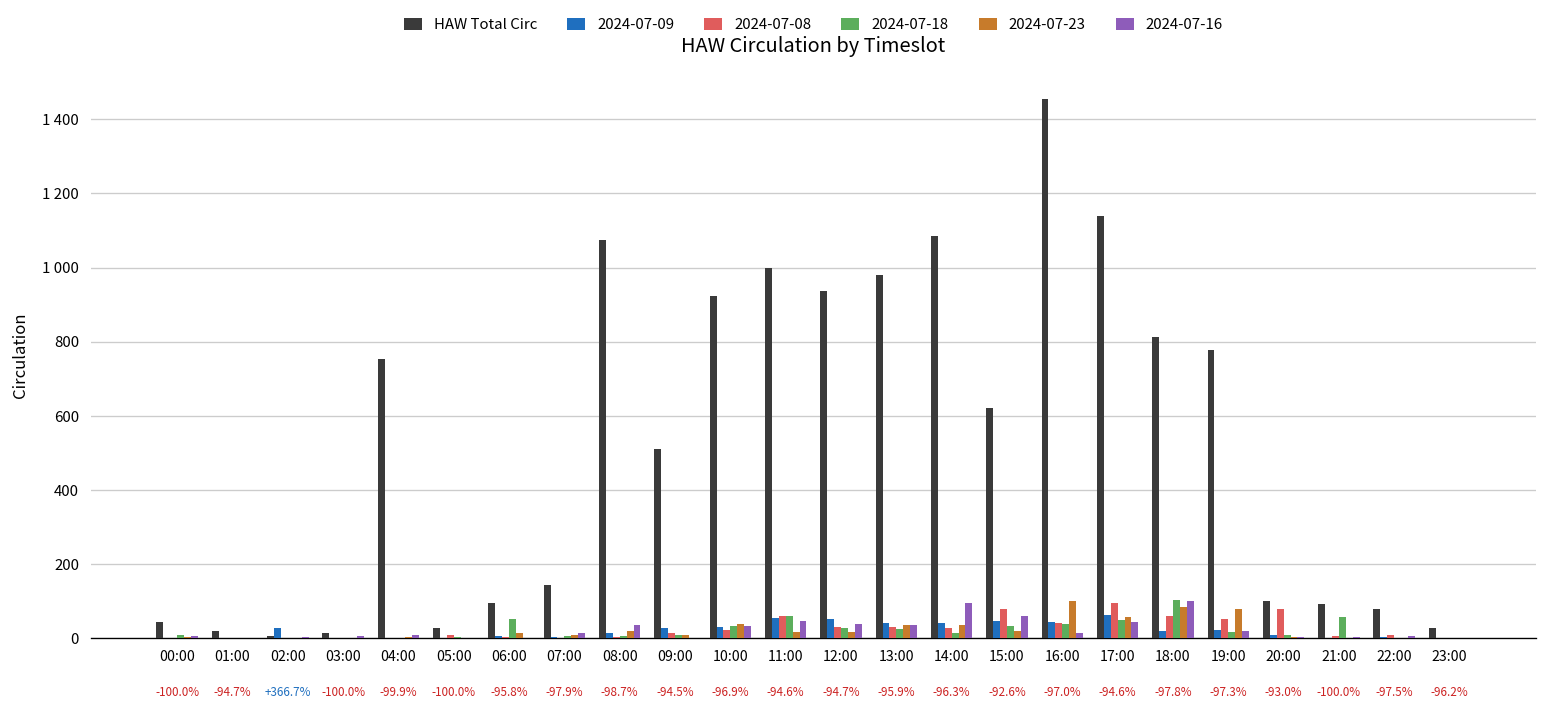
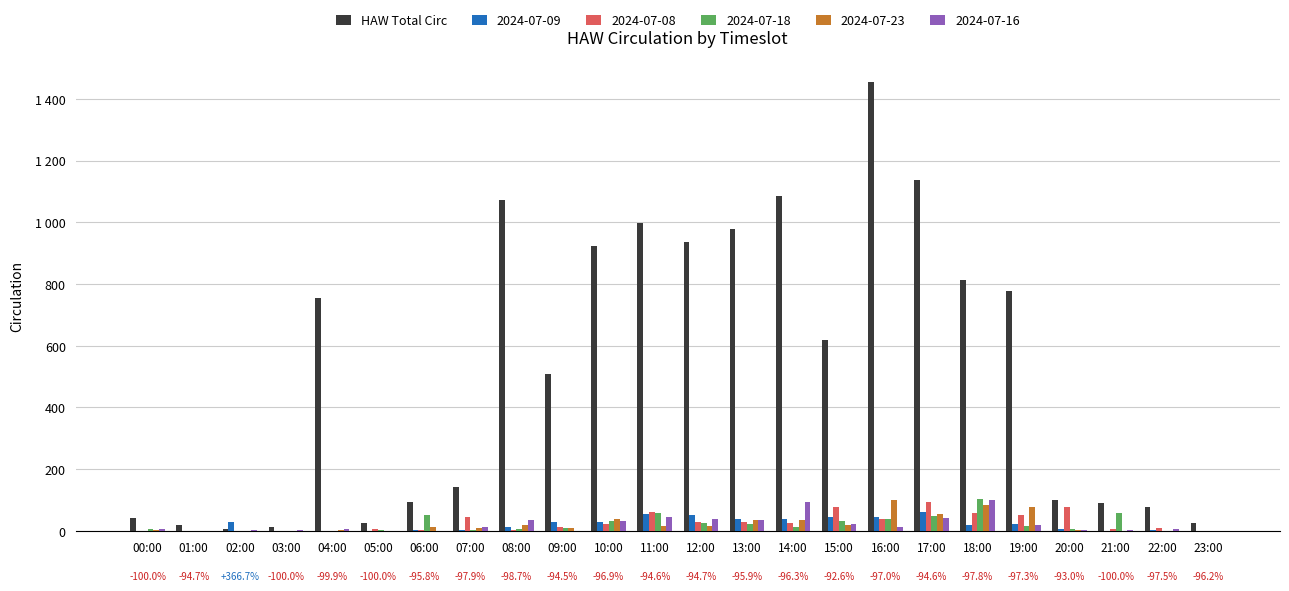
2024-07-08, 07:00: 0 -> 50
2024-07-16, 15:00: 60 -> 20
